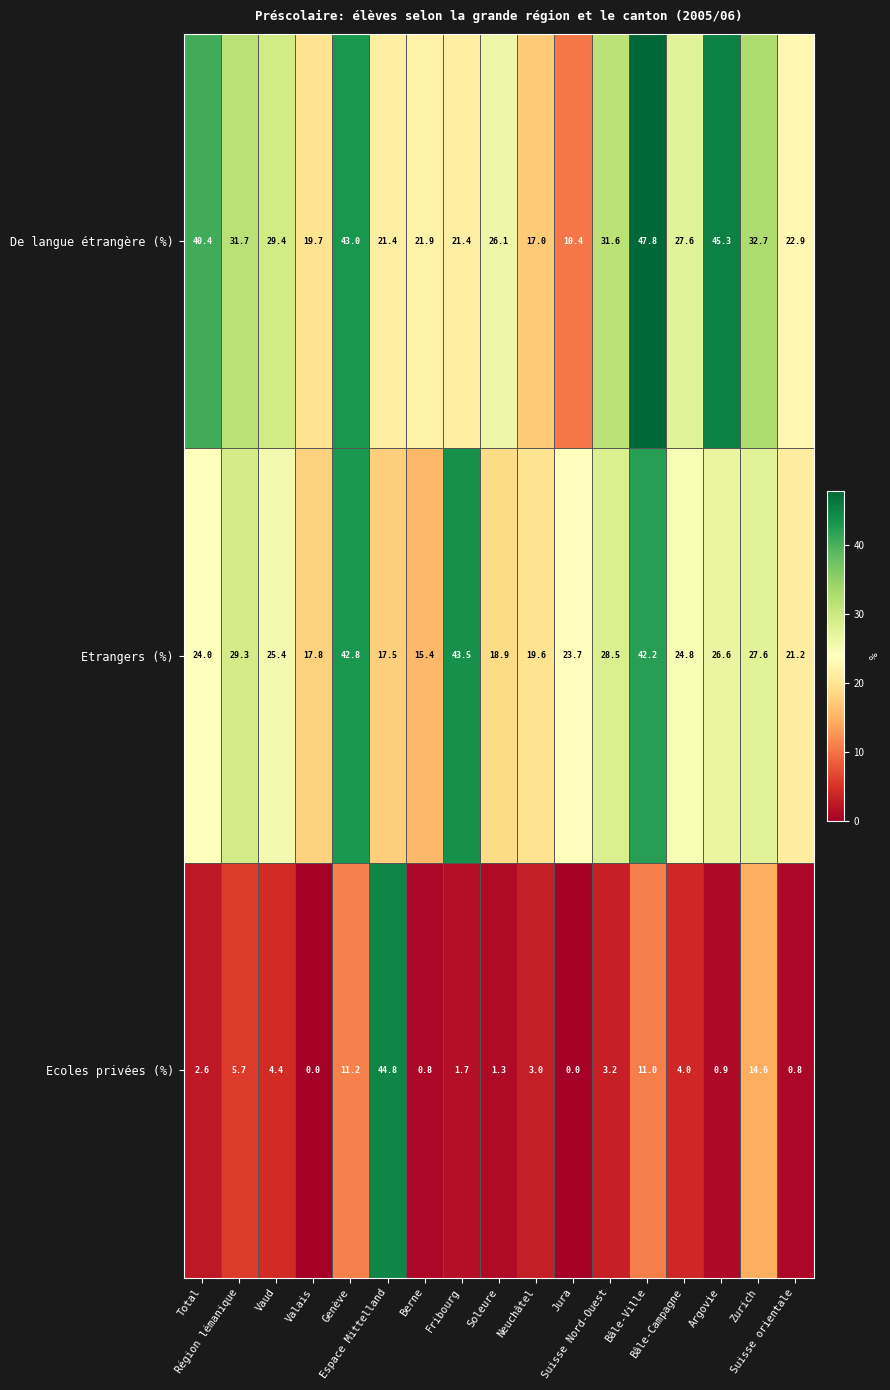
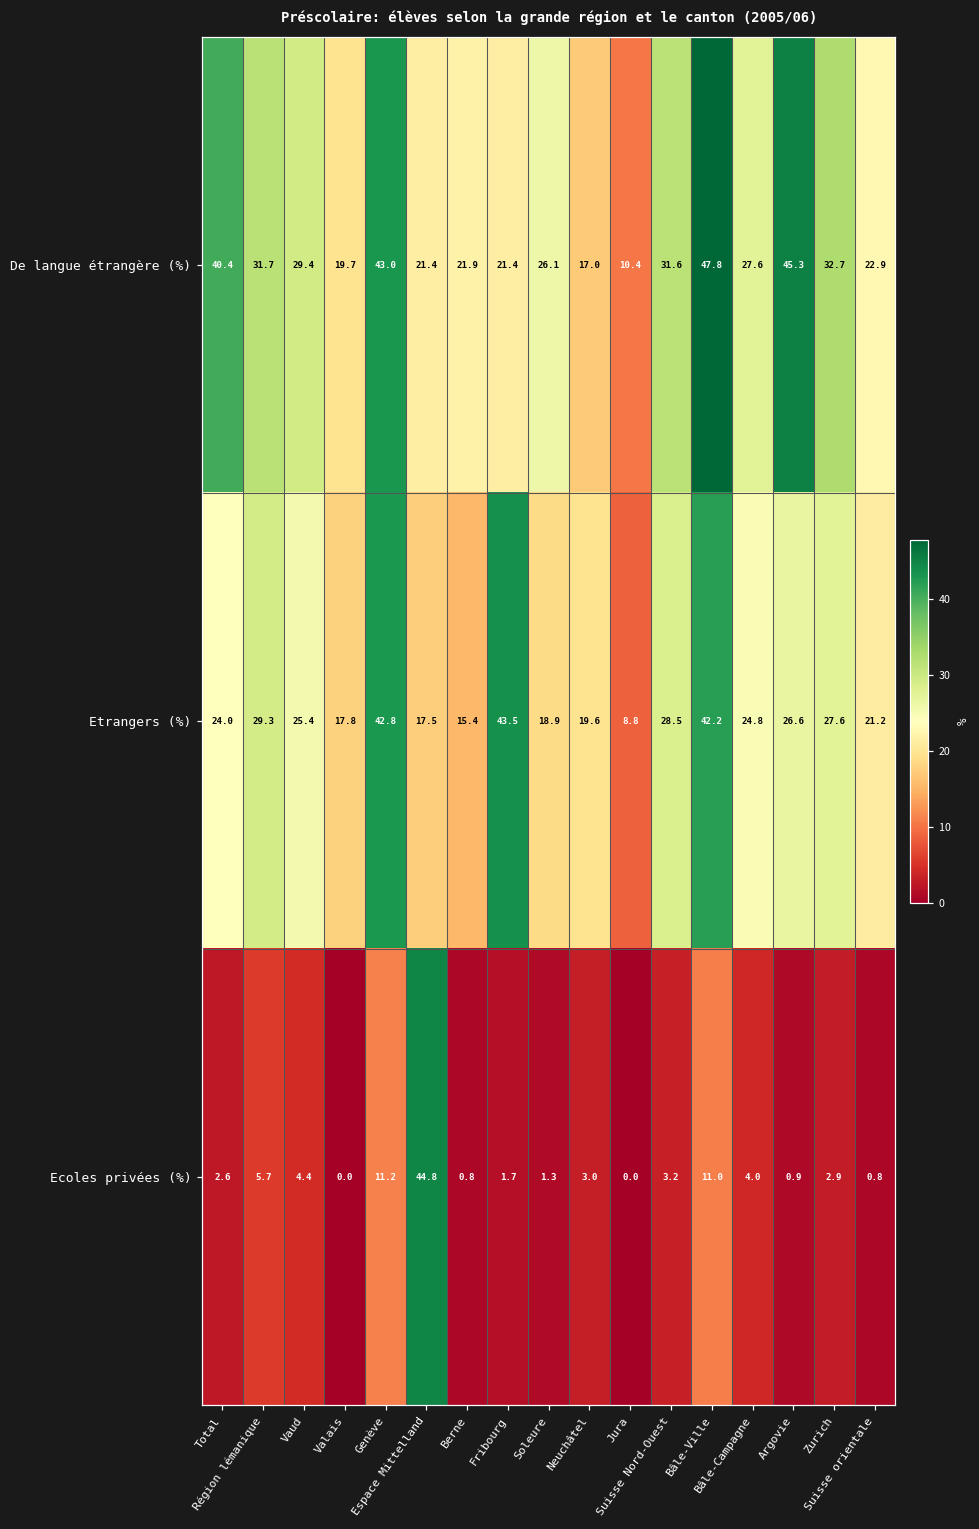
Etrangers (%), Jura: 23.7 -> 8.8
Ecoles privées (%), Zurich: 14.6 -> 2.9
